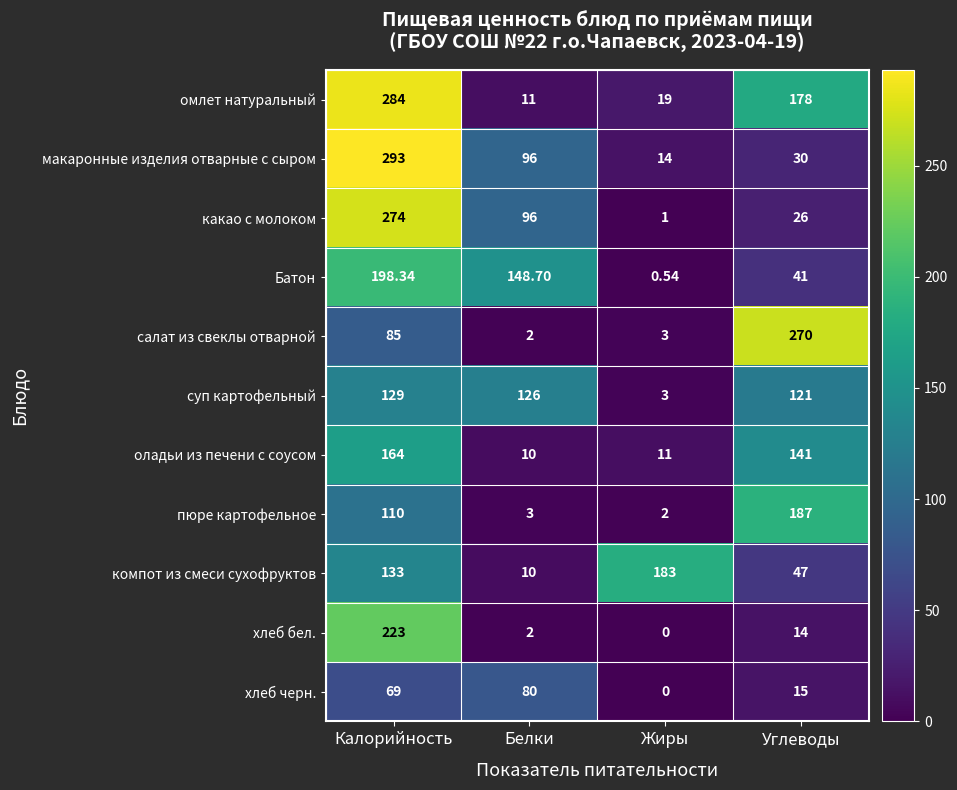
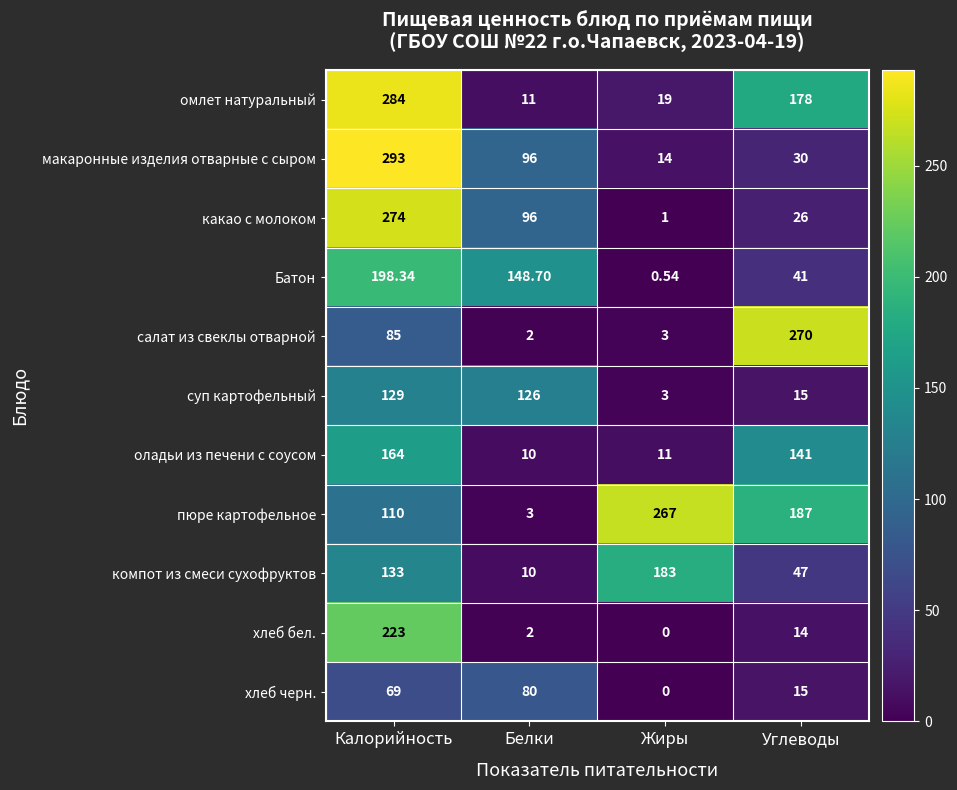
суп картофельный, Углеводы: 121 -> 15
пюре картофельное, Жиры: 2 -> 267
